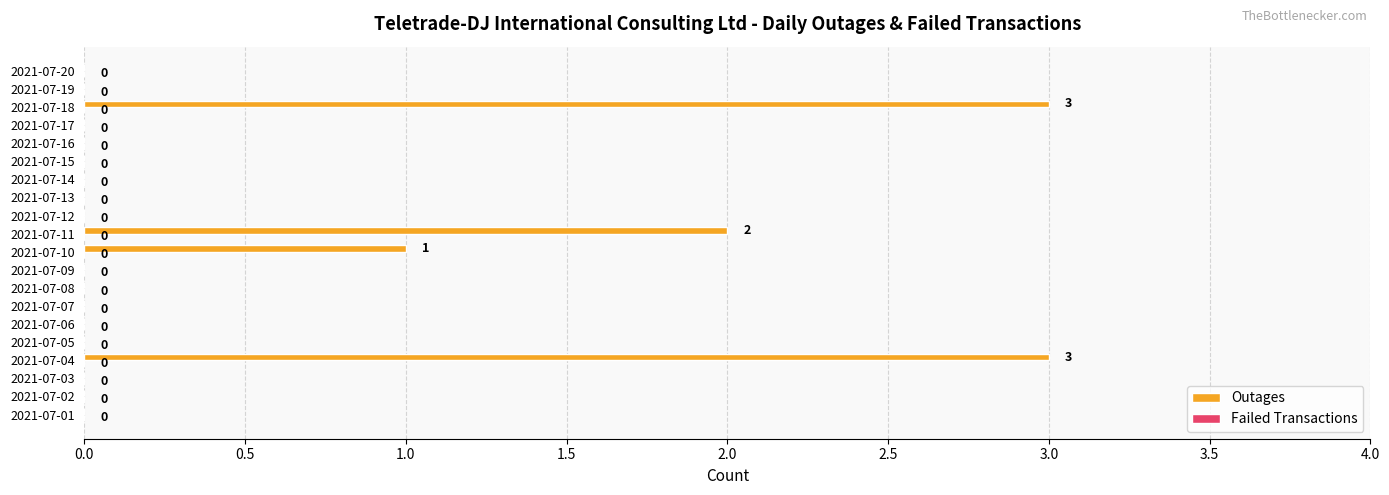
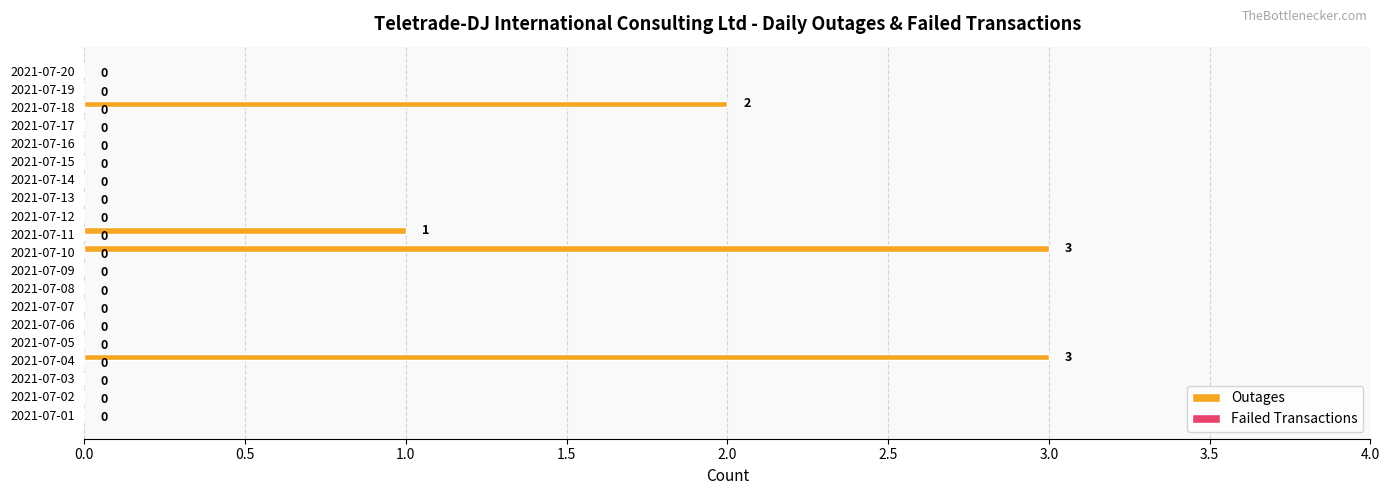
Outages, 2021-07-18: 3 -> 2
Outages, 2021-07-11: 2 -> 1
Outages, 2021-07-10: 1 -> 3
